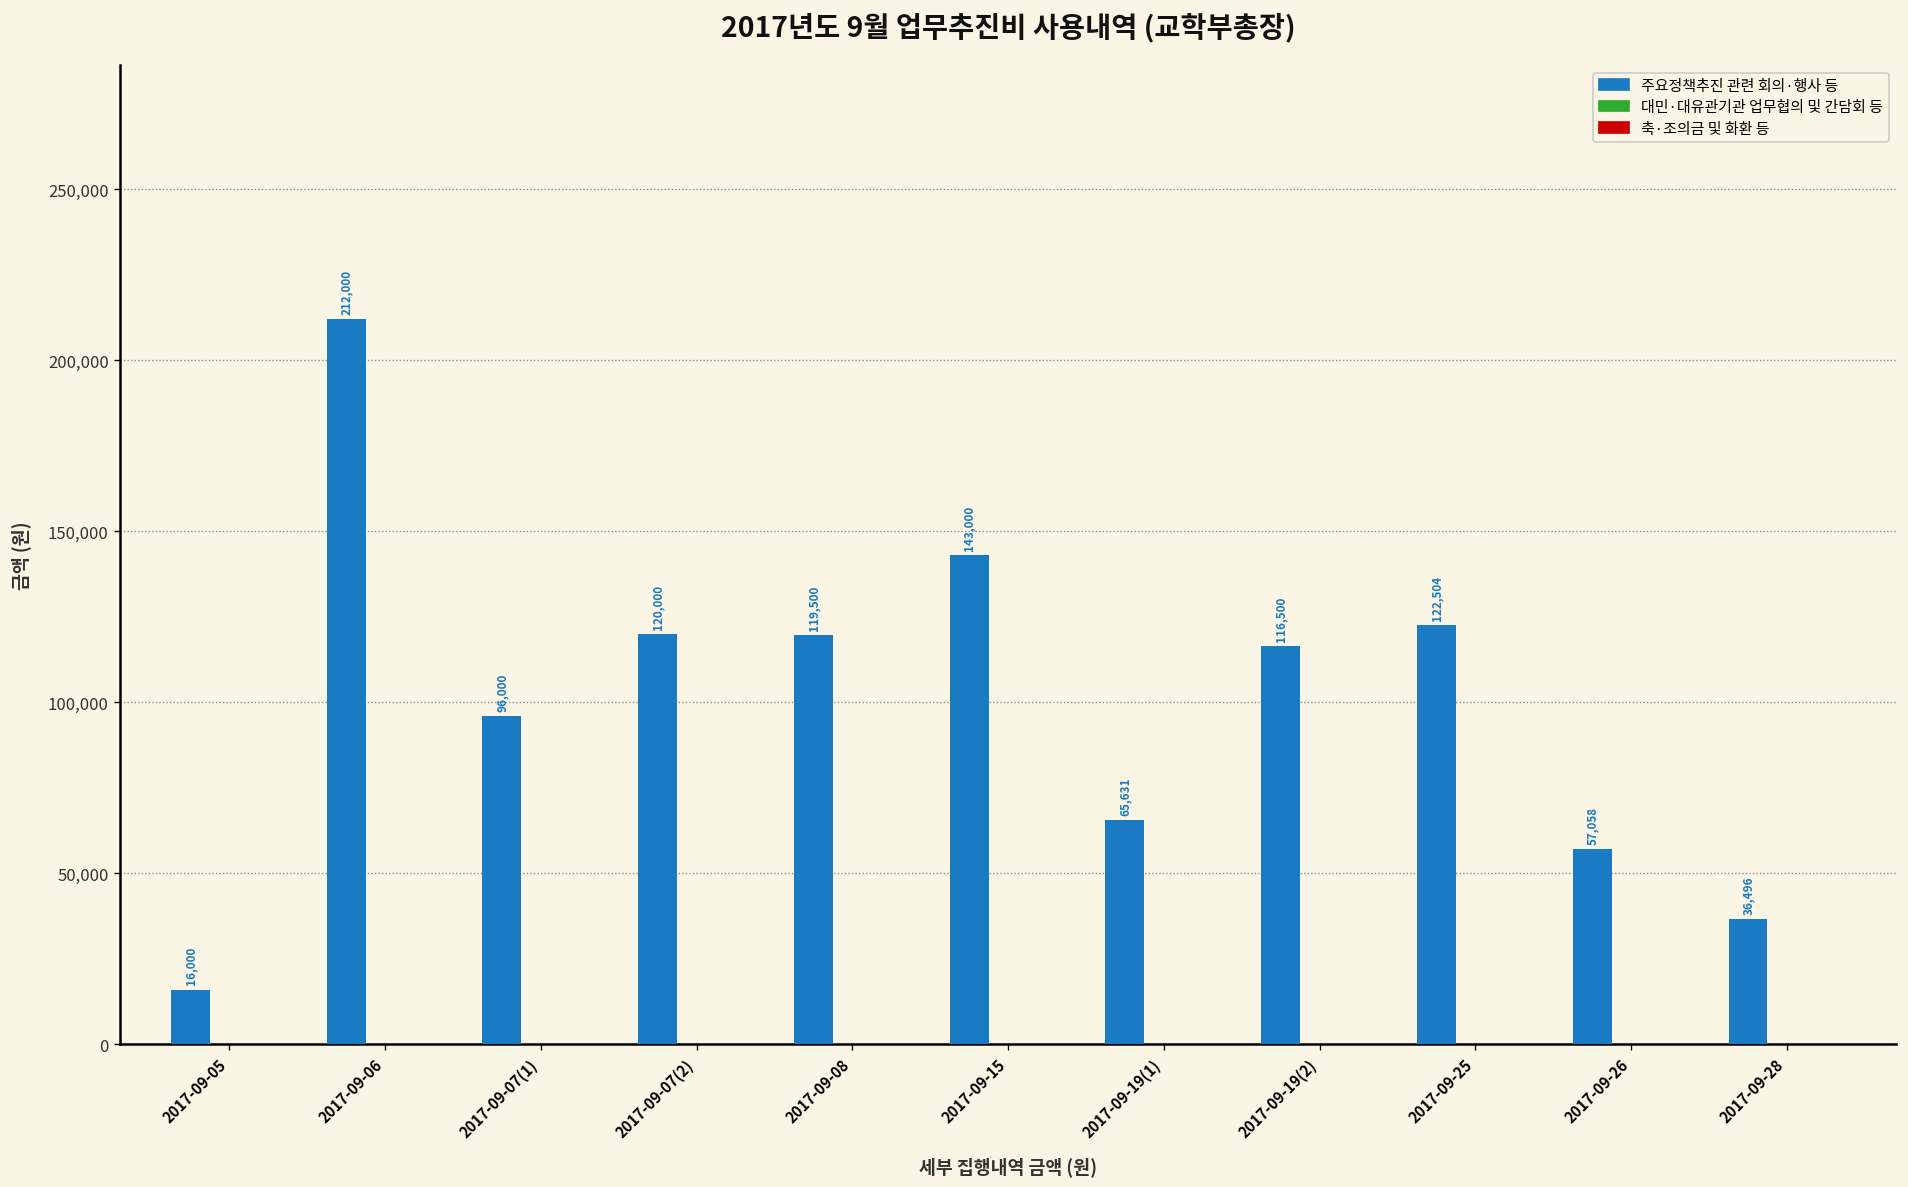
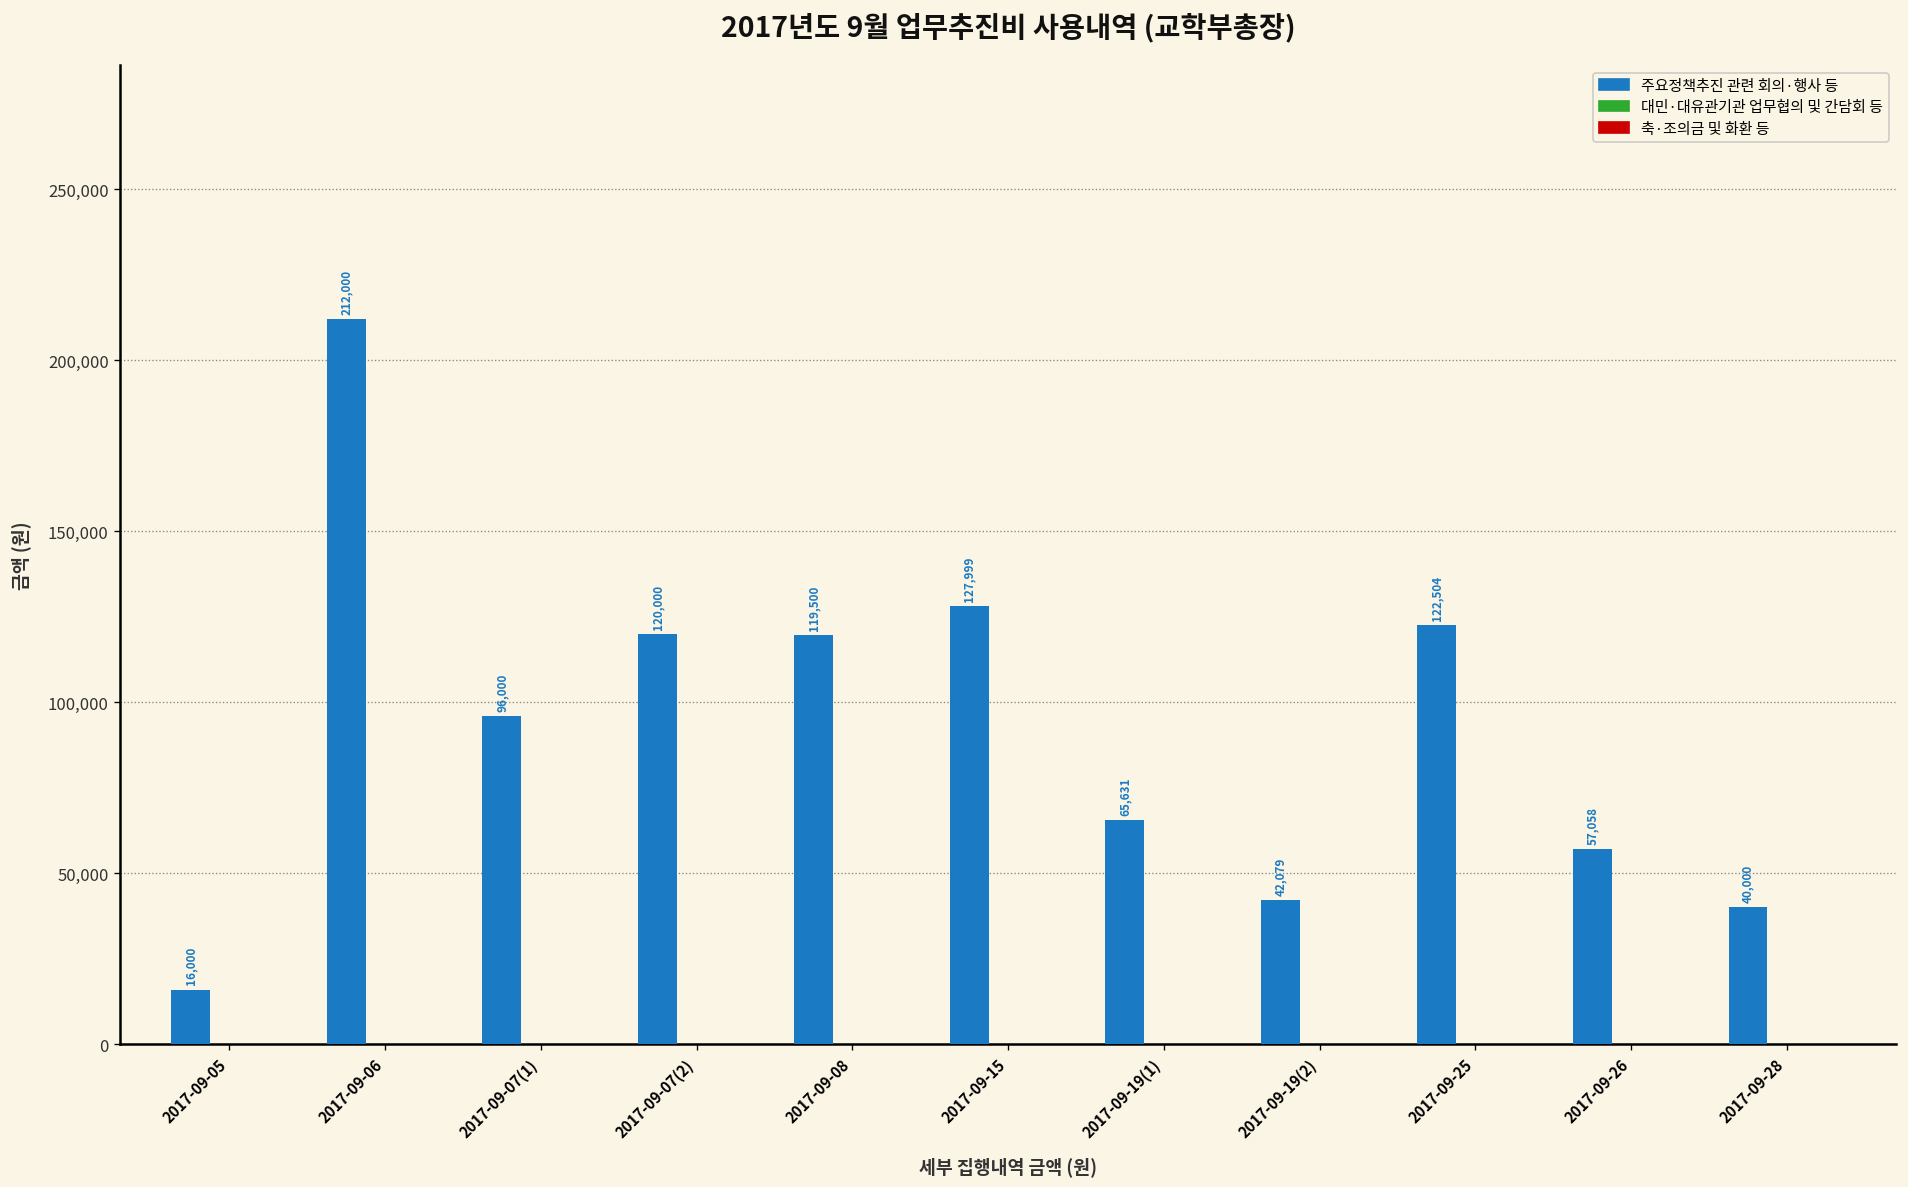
주요정책추진 관련 회의·행사 등, 2017-09-15: 143,000 -> 127,999
주요정책추진 관련 회의·행사 등, 2017-09-19(2): 116,500 -> 42,079
주요정책추진 관련 회의·행사 등, 2017-09-28: 36,496 -> 40,000
